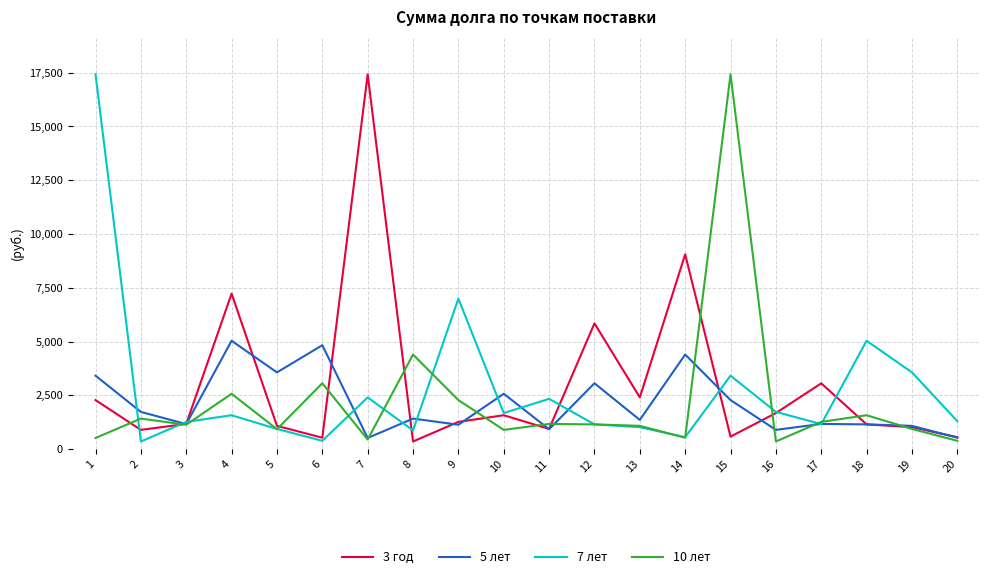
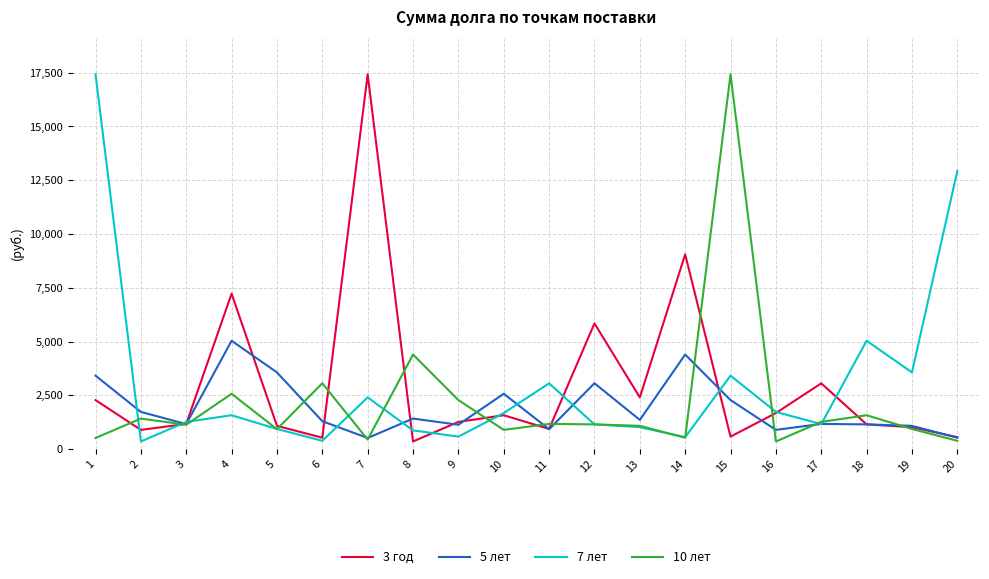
5 лет, 6: 4,800 -> 1,300
7 лет, 9: 7,000 -> 600
7 лет, 11: 2,300 -> 3,100
7 лет, 20: 1,300 -> 12,900
